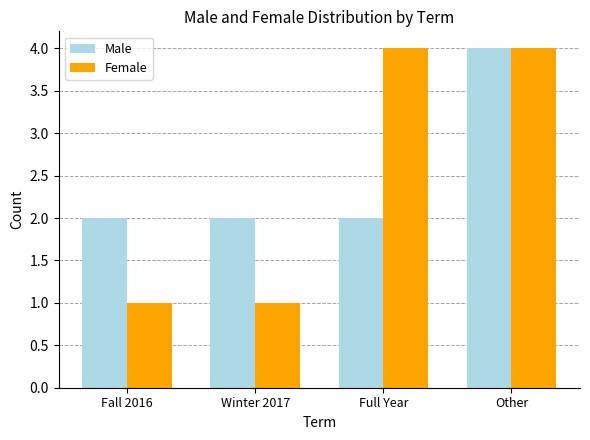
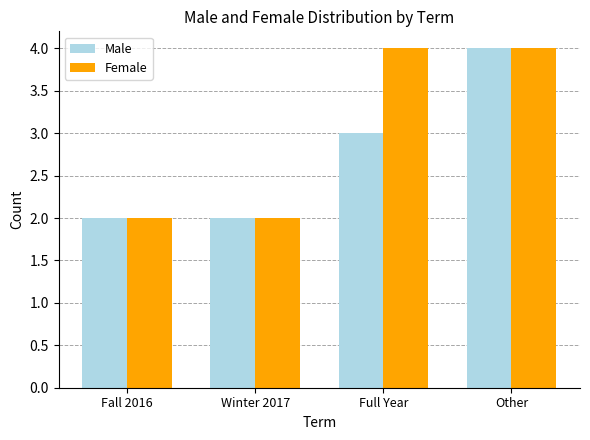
Female, Fall 2016: 1 -> 2
Female, Winter 2017: 1 -> 2
Male, Full Year: 2 -> 3
